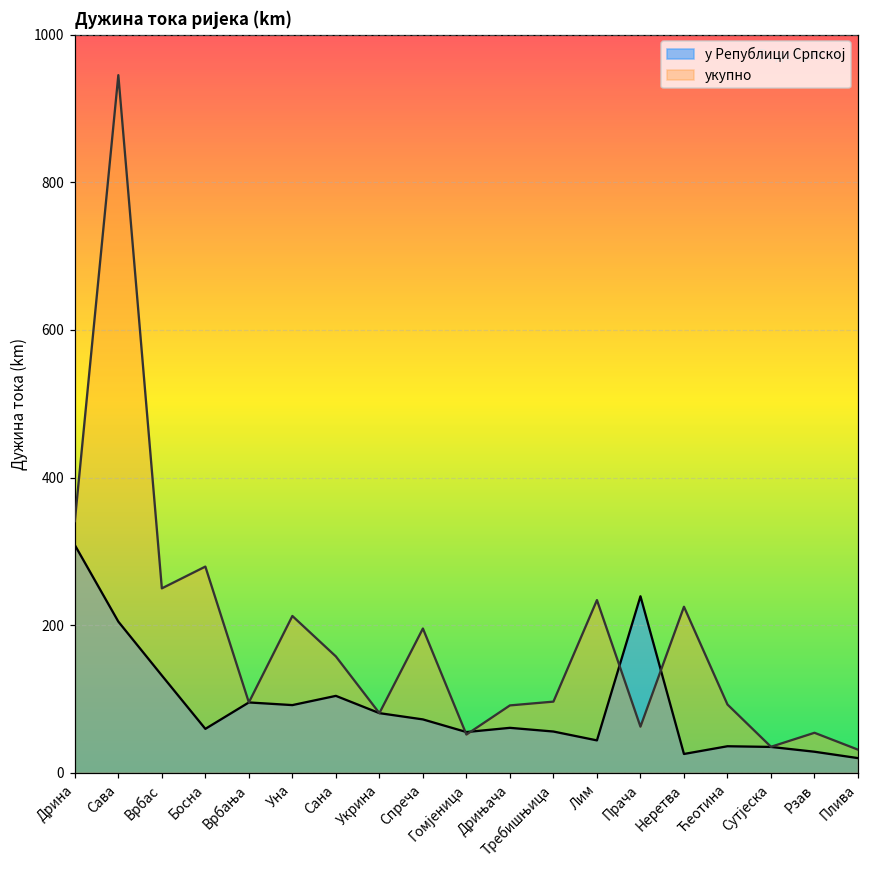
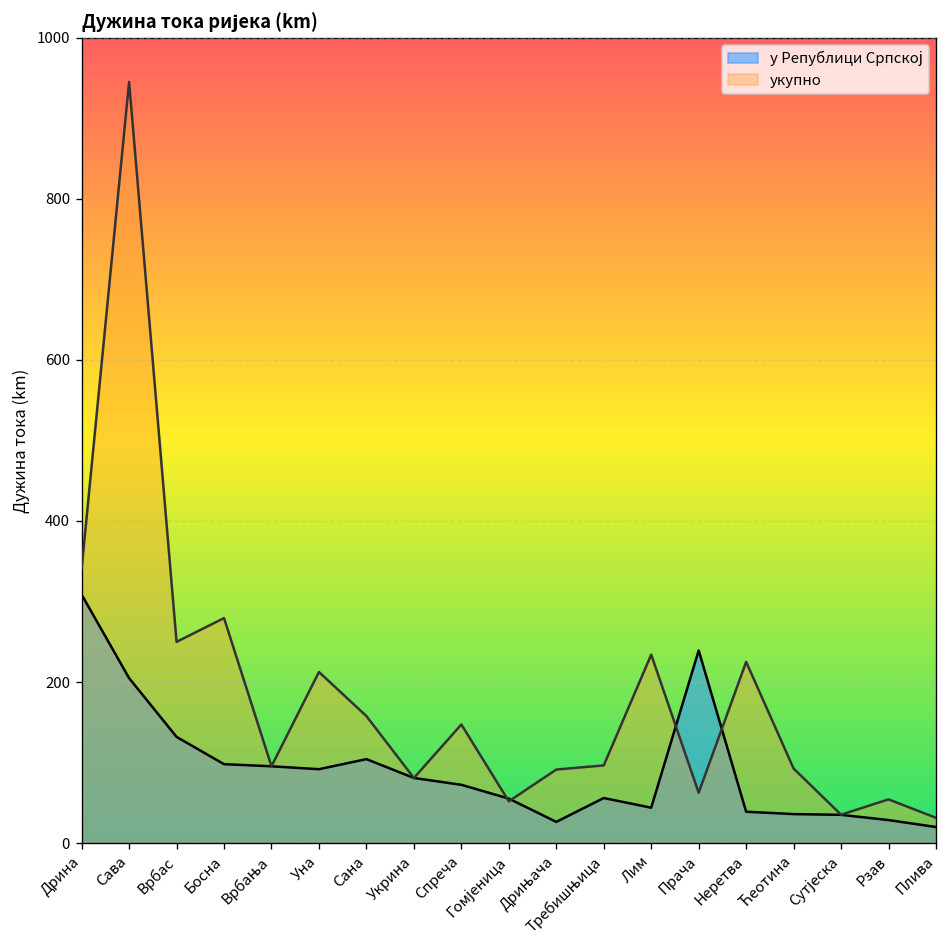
у Републици Српској, Босна: 60 -> 100
укупно, Спреча: 200 -> 150
у Републици Српској, Дрињача: 60 -> 30
у Републици Српској, Неретва: 30 -> 40
